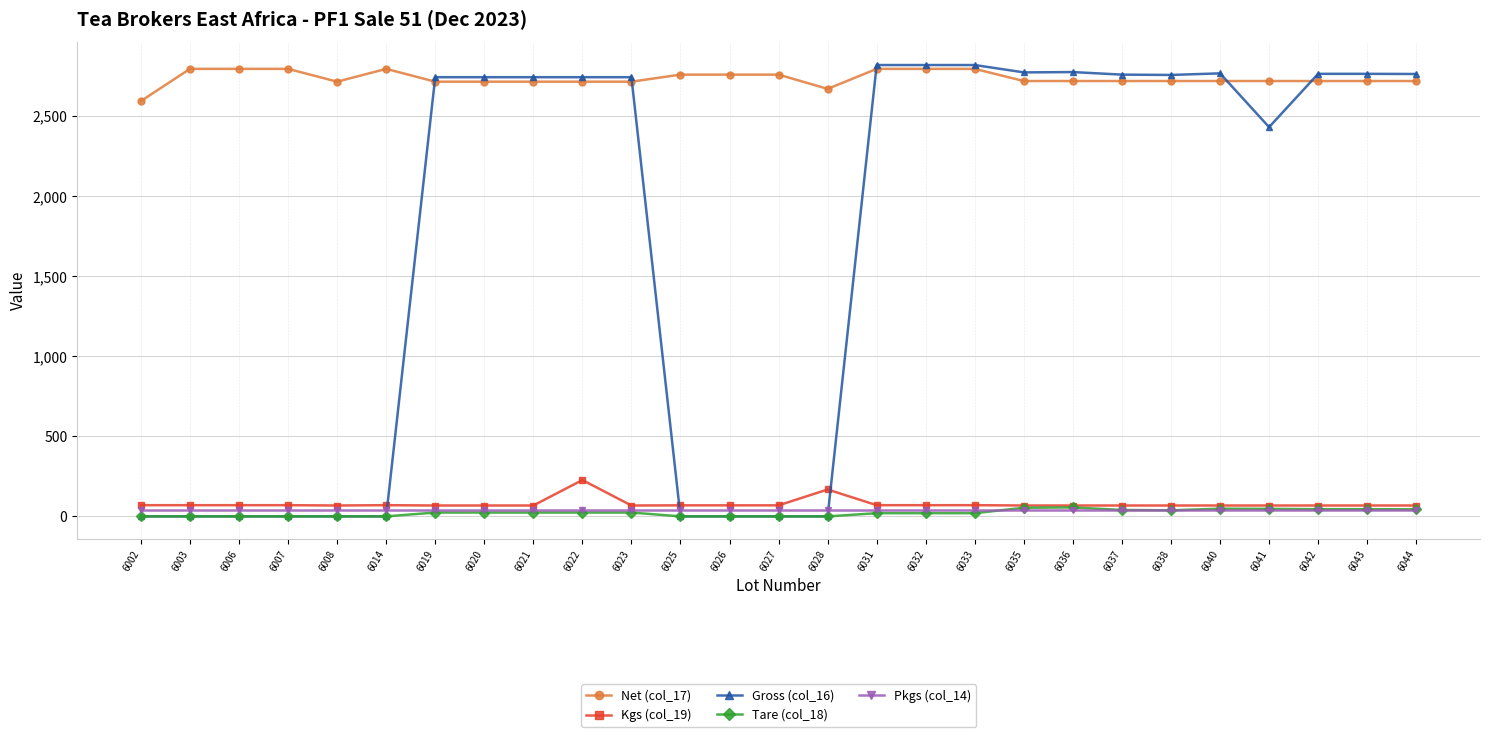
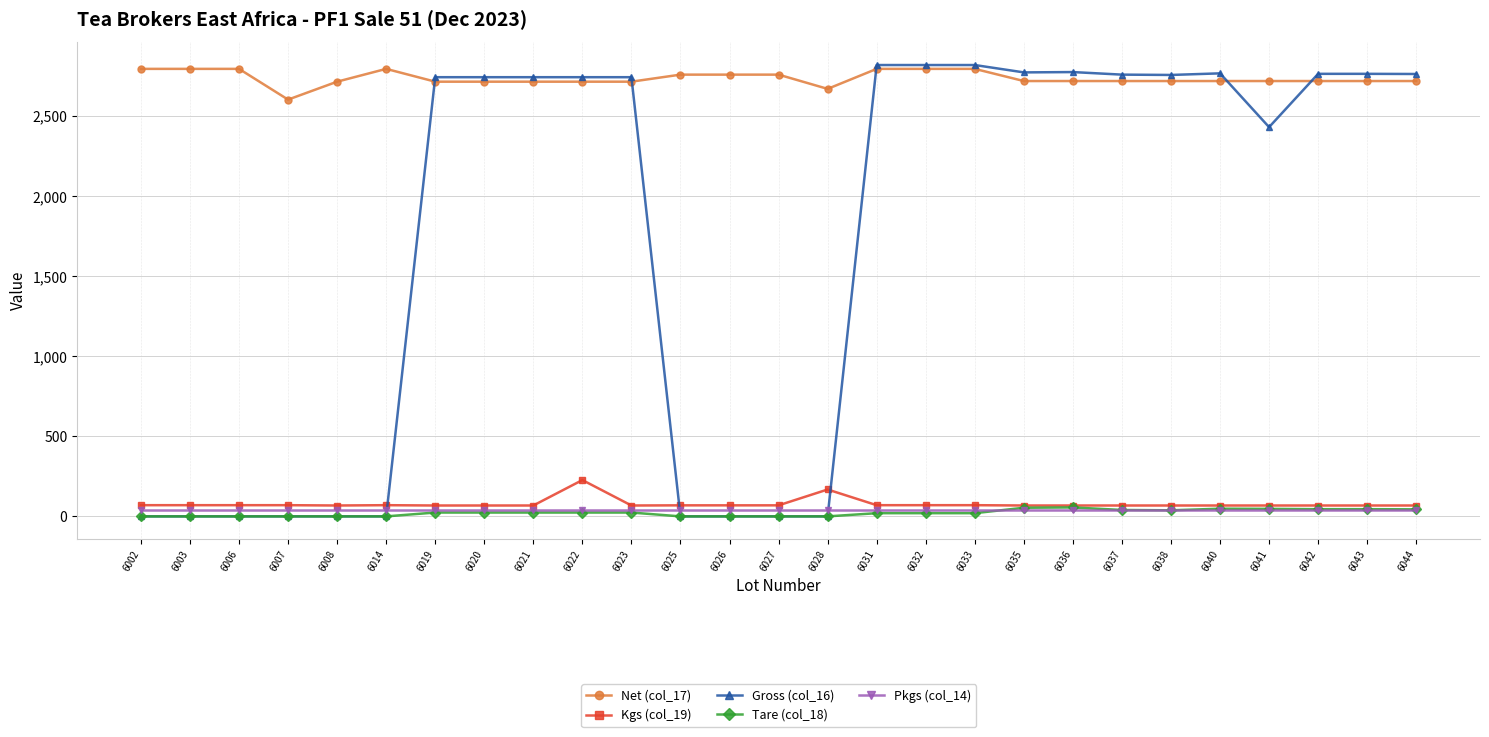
Net (col_17), 6002: 2,600 -> 2,800
Net (col_17), 6007: 2,800 -> 2,600
